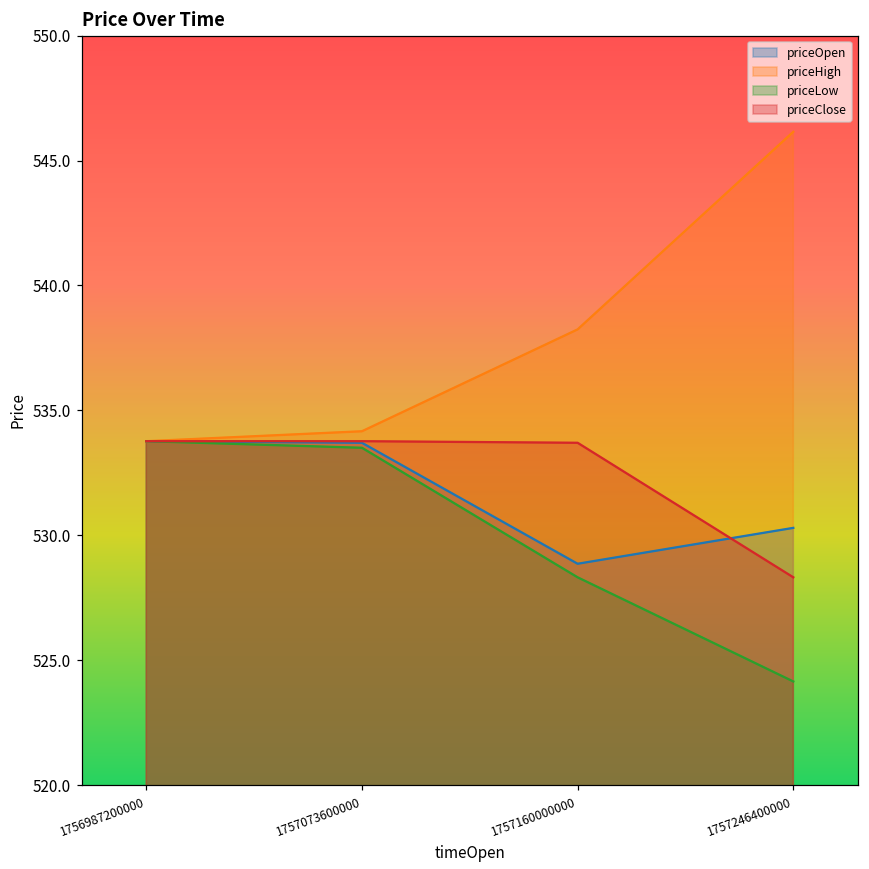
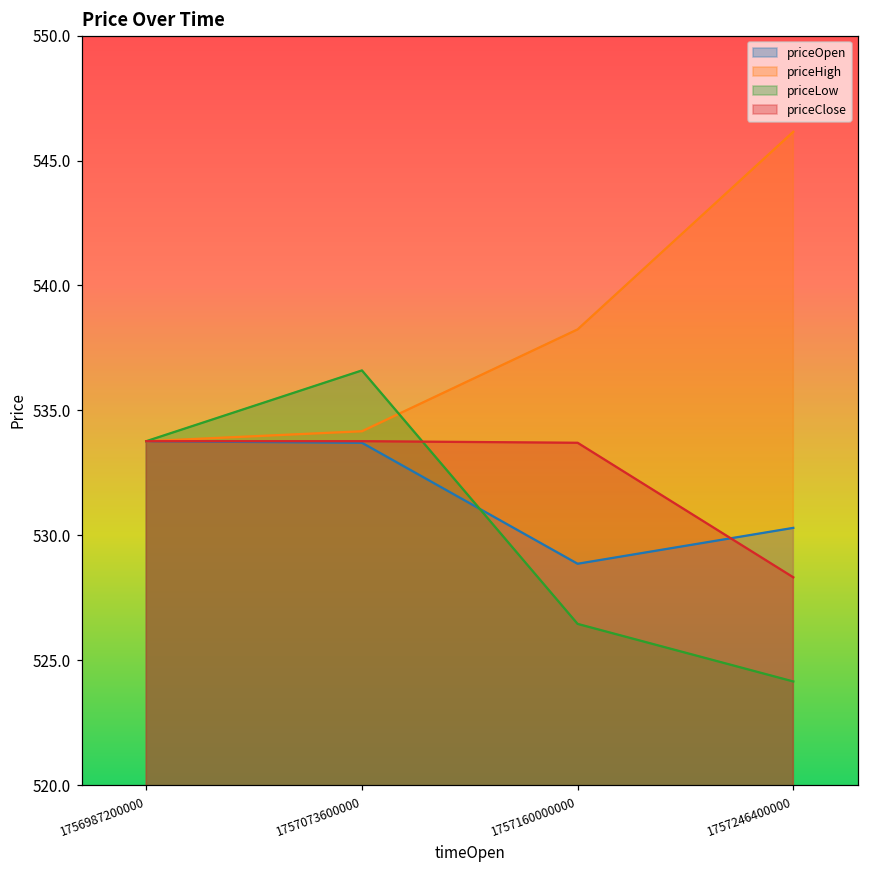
priceLow, 1757073600000: 533.5 -> 536.6
priceLow, 1757160000000: 528.3 -> 526.5
